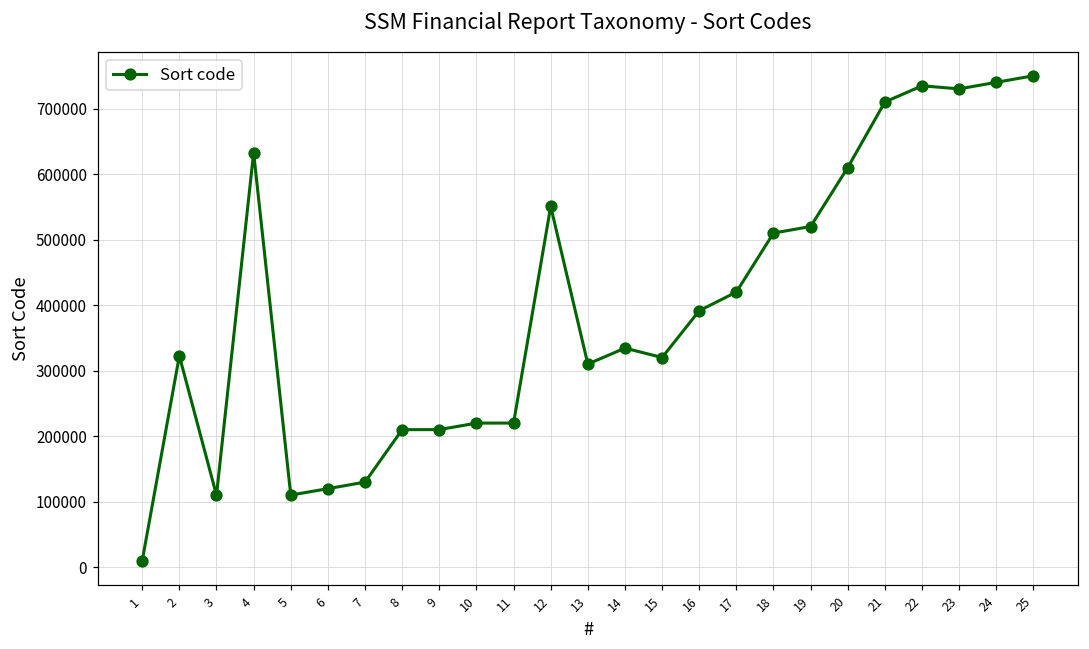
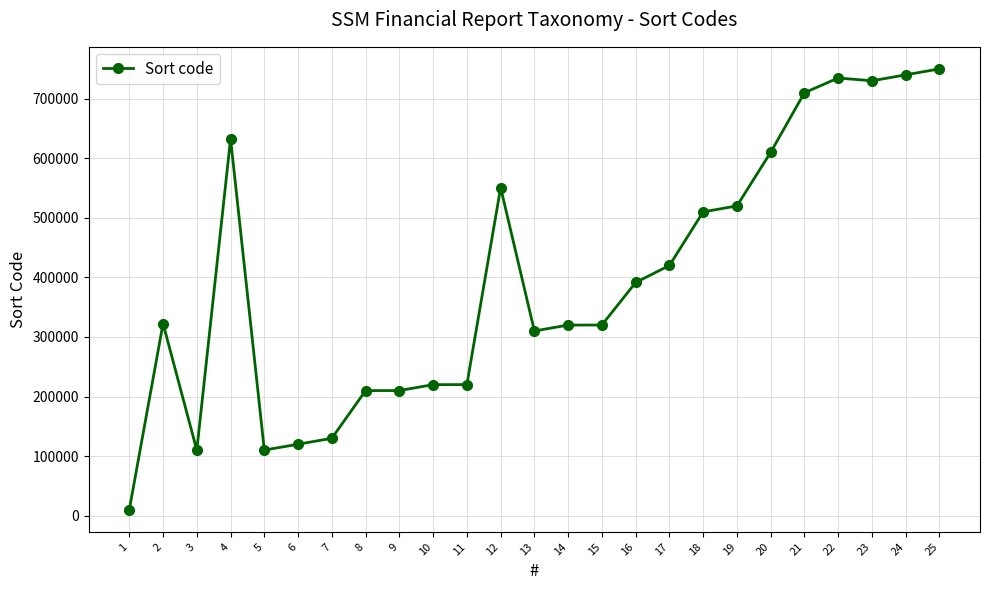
14: 330000 -> 320000
